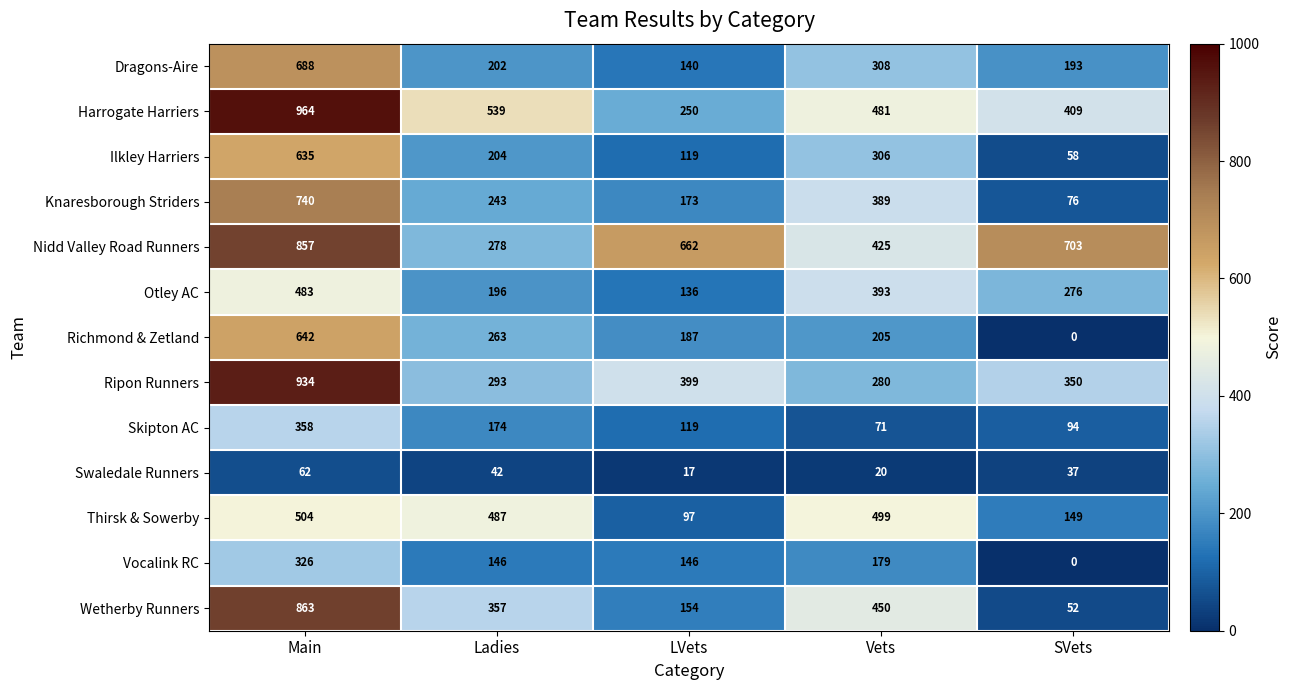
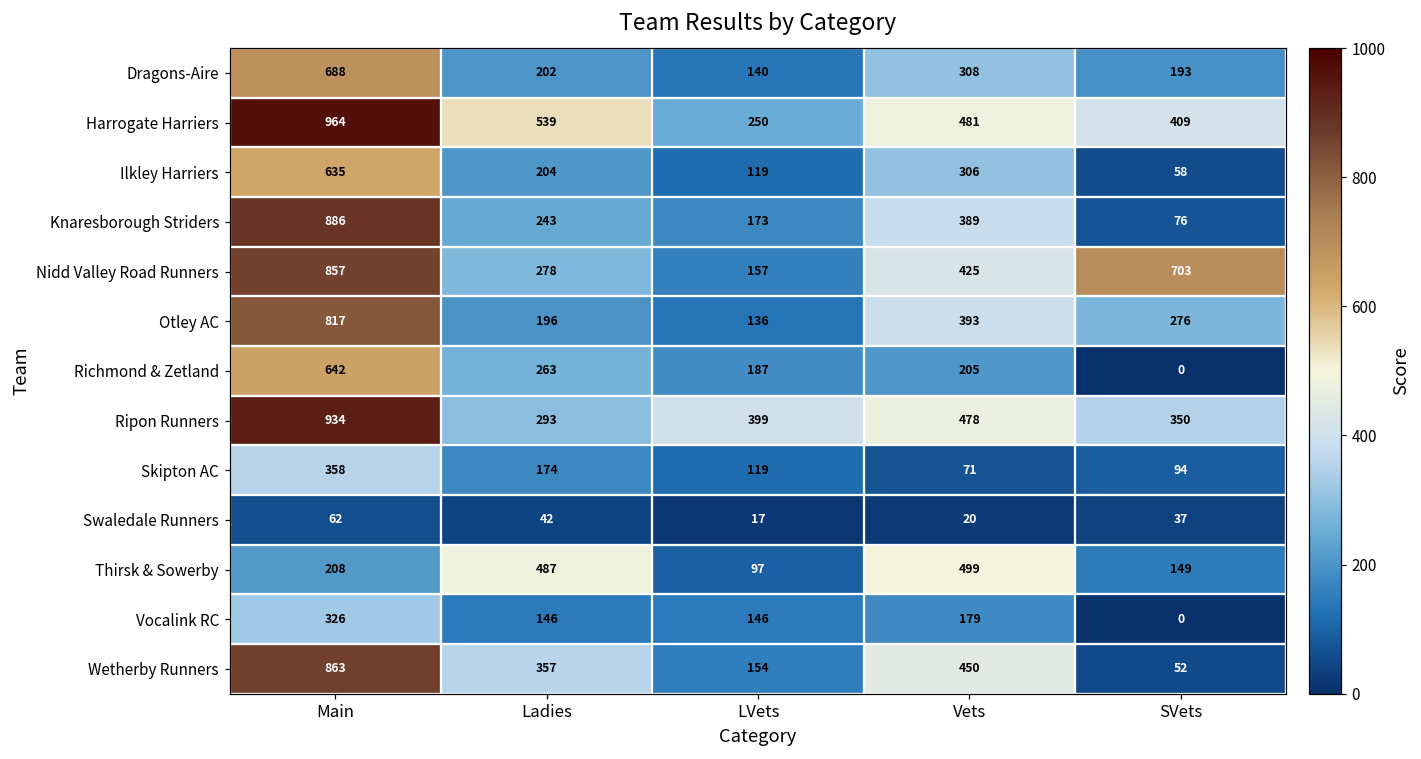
Knaresborough Striders, Main: 740 -> 886
Nidd Valley Road Runners, LVets: 662 -> 157
Otley AC, Main: 483 -> 817
Ripon Runners, Vets: 280 -> 478
Thirsk & Sowerby, Main: 504 -> 208
